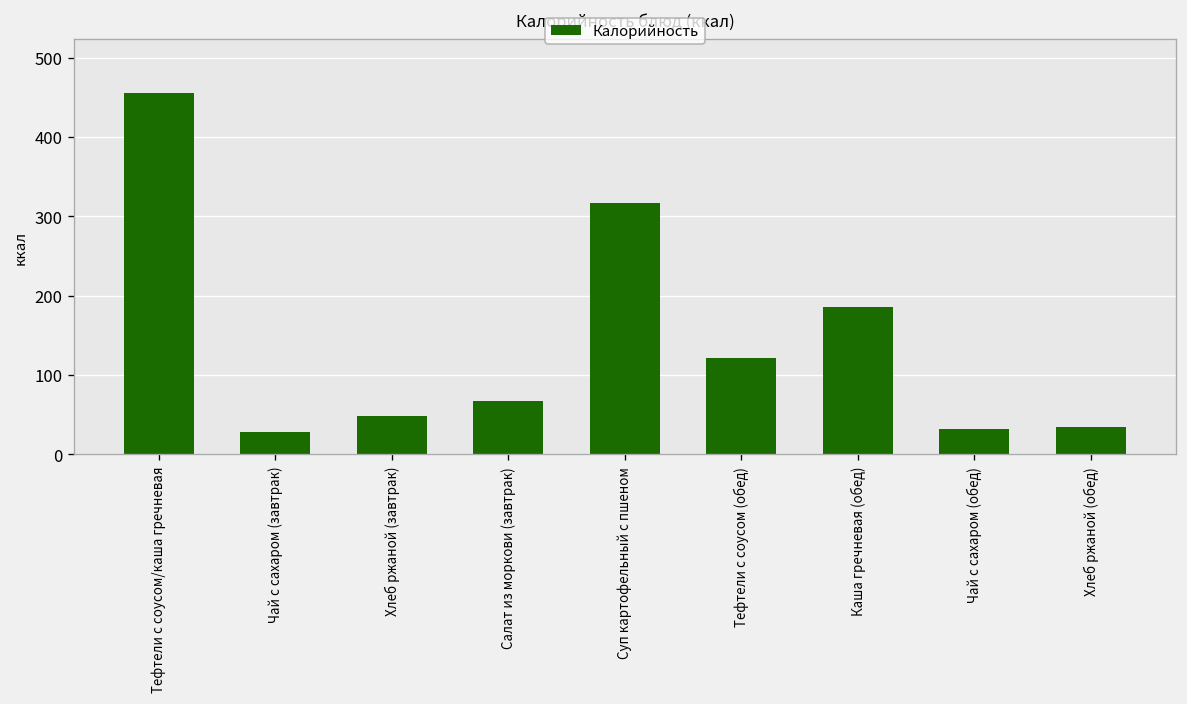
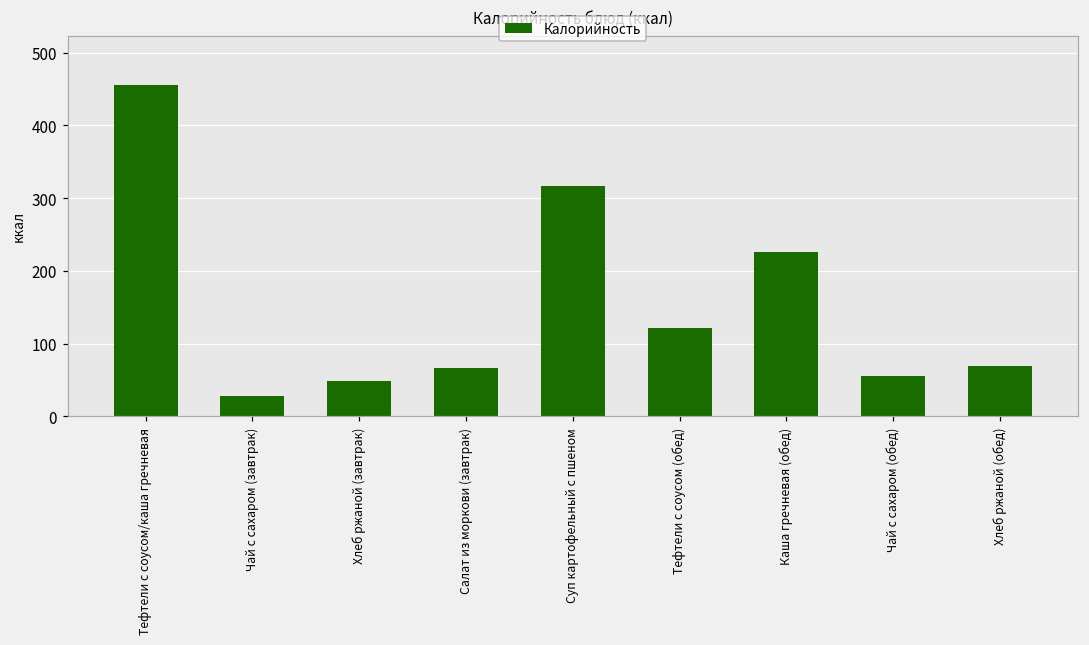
Каша гречневая (обед): 190 -> 230
Чай с сахаром (обед): 30 -> 60
Хлеб ржаной (обед): 30 -> 70
